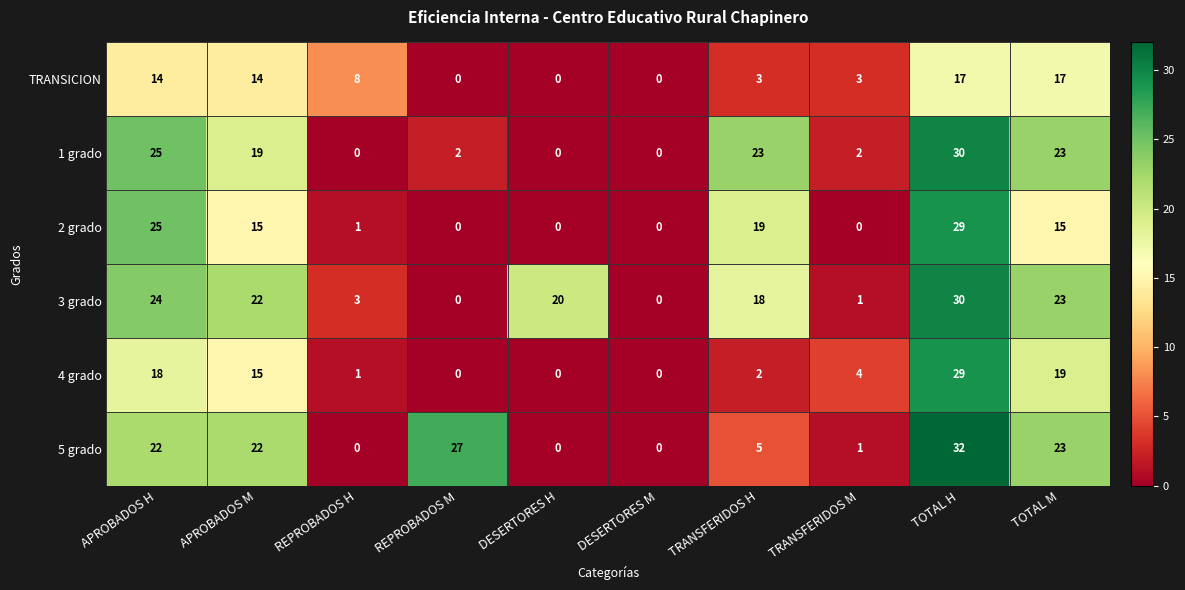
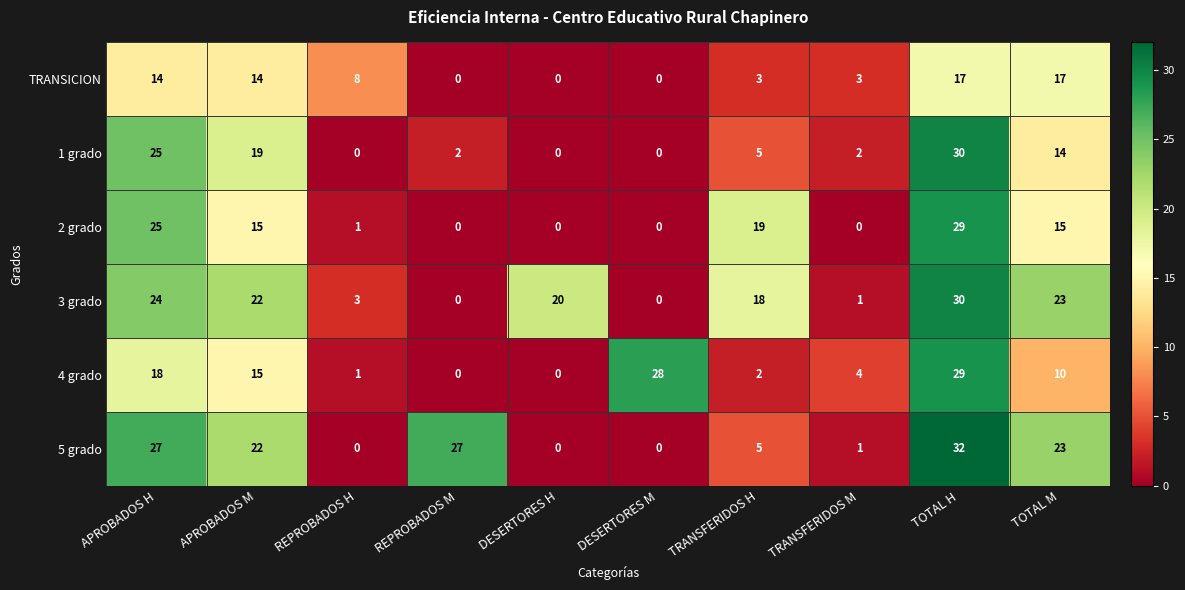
1 grado, TRANSFERIDOS H: 23 -> 5
1 grado, TOTAL M: 23 -> 14
4 grado, DESERTORES M: 0 -> 28
4 grado, TOTAL M: 19 -> 10
5 grado, APROBADOS H: 22 -> 27
